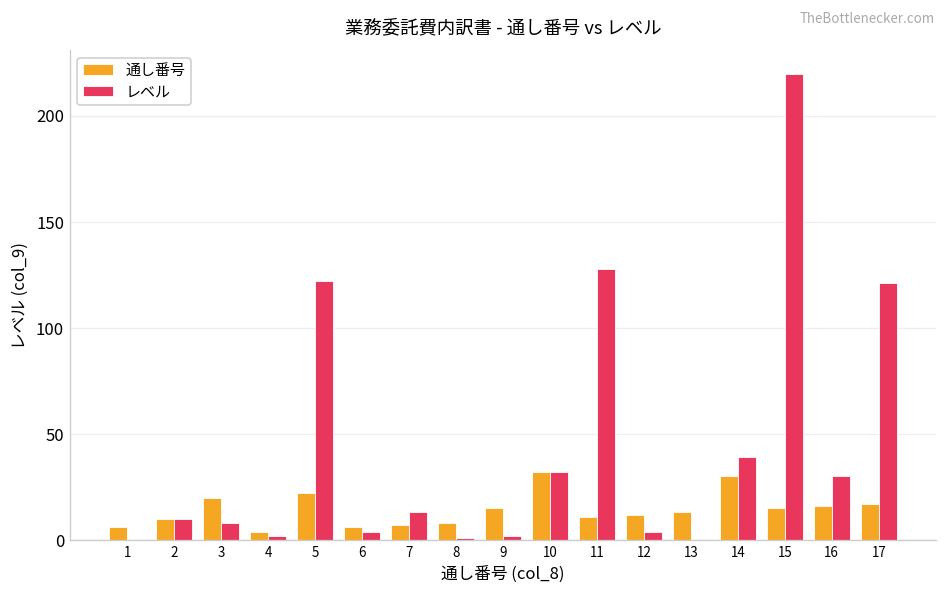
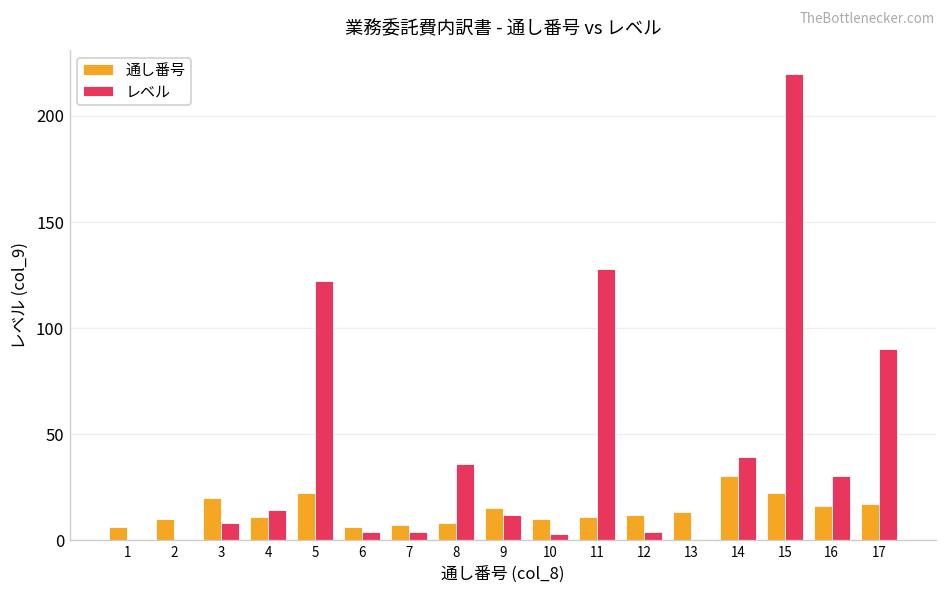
レベル, 2: 10 -> 0
通し番号, 4: 4 -> 11
レベル, 4: 2 -> 14
レベル, 7: 13 -> 4
レベル, 8: 1 -> 36
レベル, 9: 2 -> 12
通し番号, 10: 32 -> 10
レベル, 10: 32 -> 3
通し番号, 15: 15 -> 22
レベル, 17: 121 -> 90
